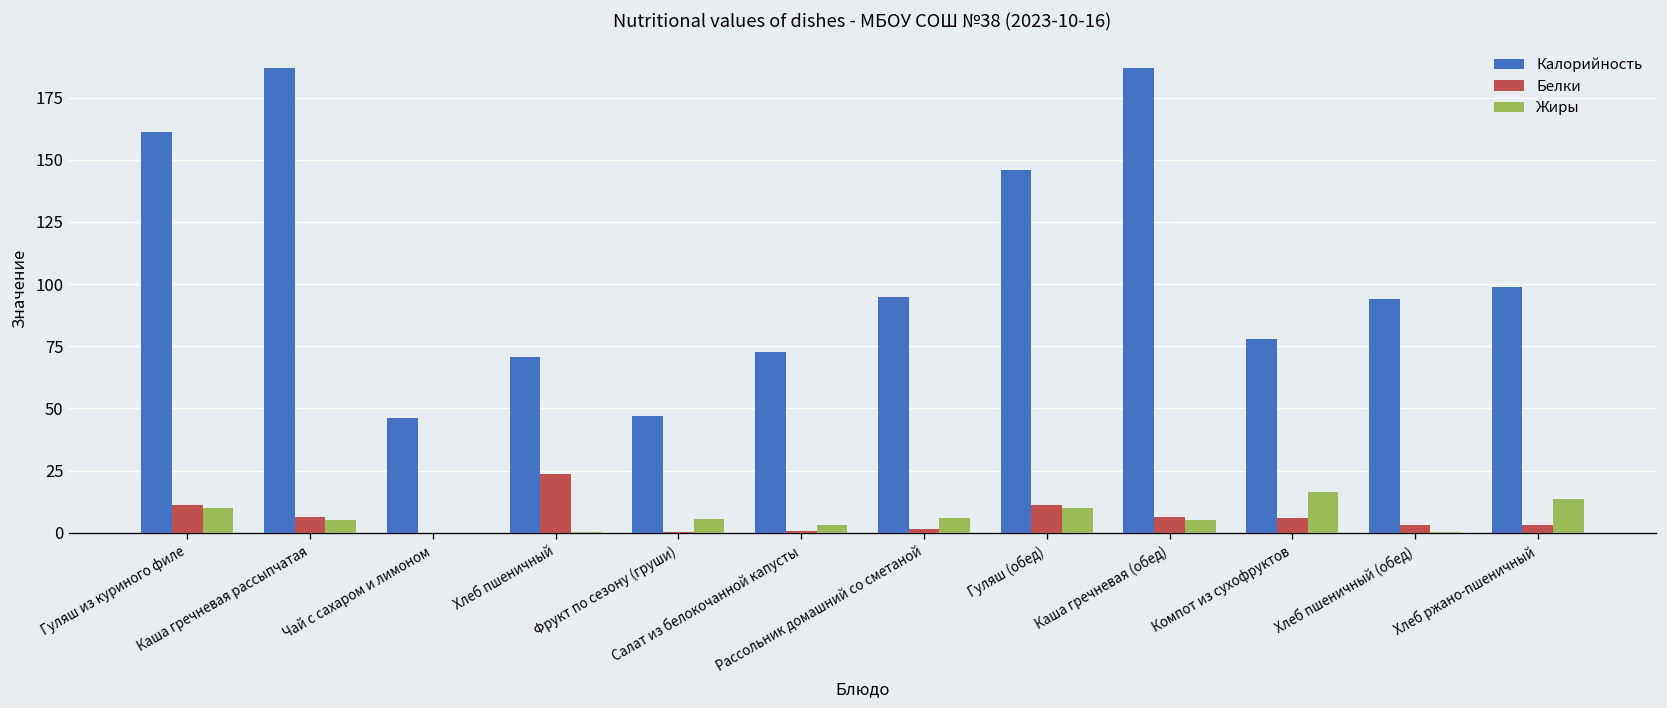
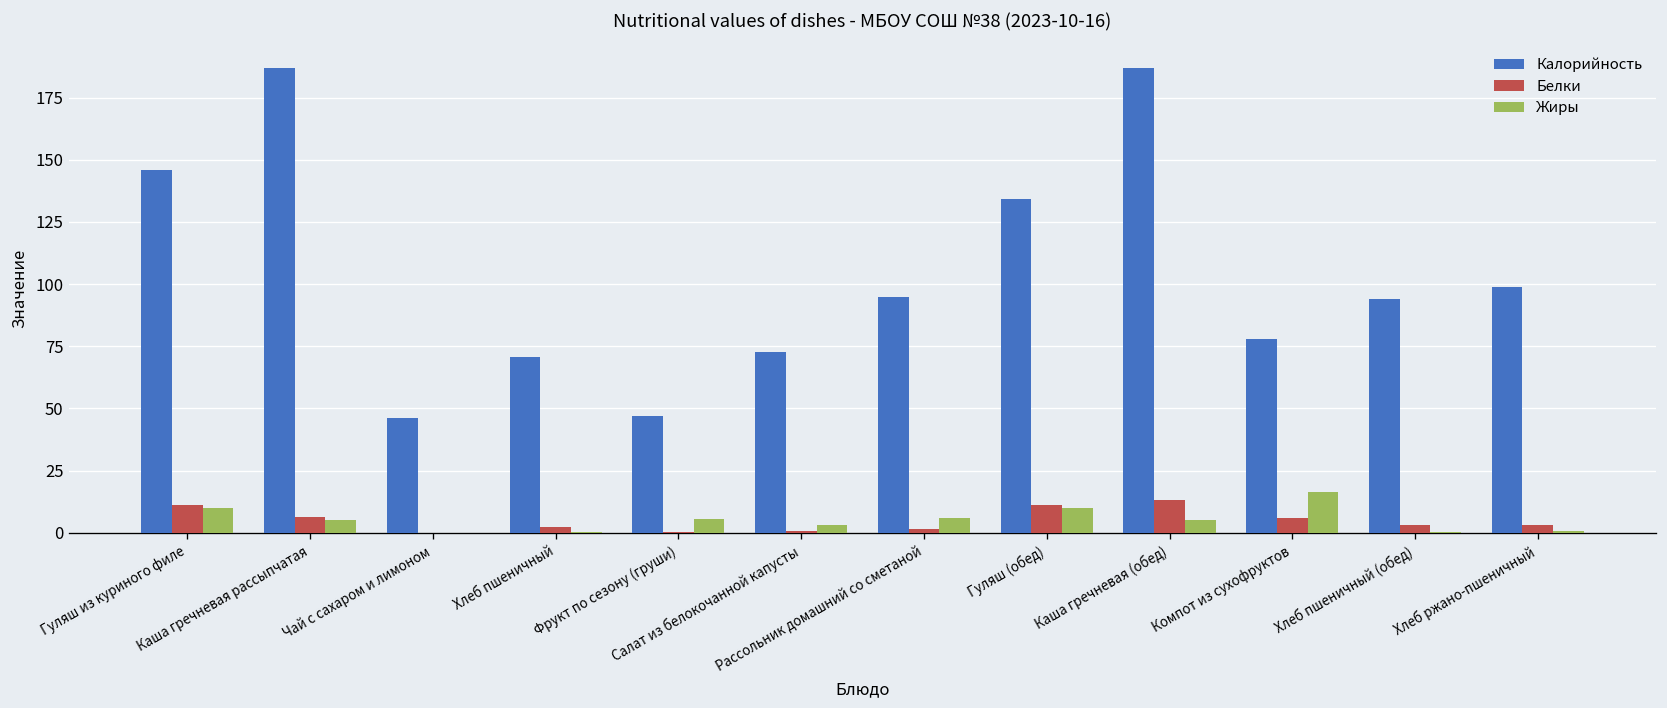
Калорийность, Гуляш из куриного филе: 161 -> 146
Белки, Хлеб пшеничный: 24 -> 2
Калорийность, Гуляш (обед): 146 -> 134
Белки, Каша гречневая (обед): 6 -> 13
Жиры, Хлеб ржано-пшеничный: 14 -> 1
